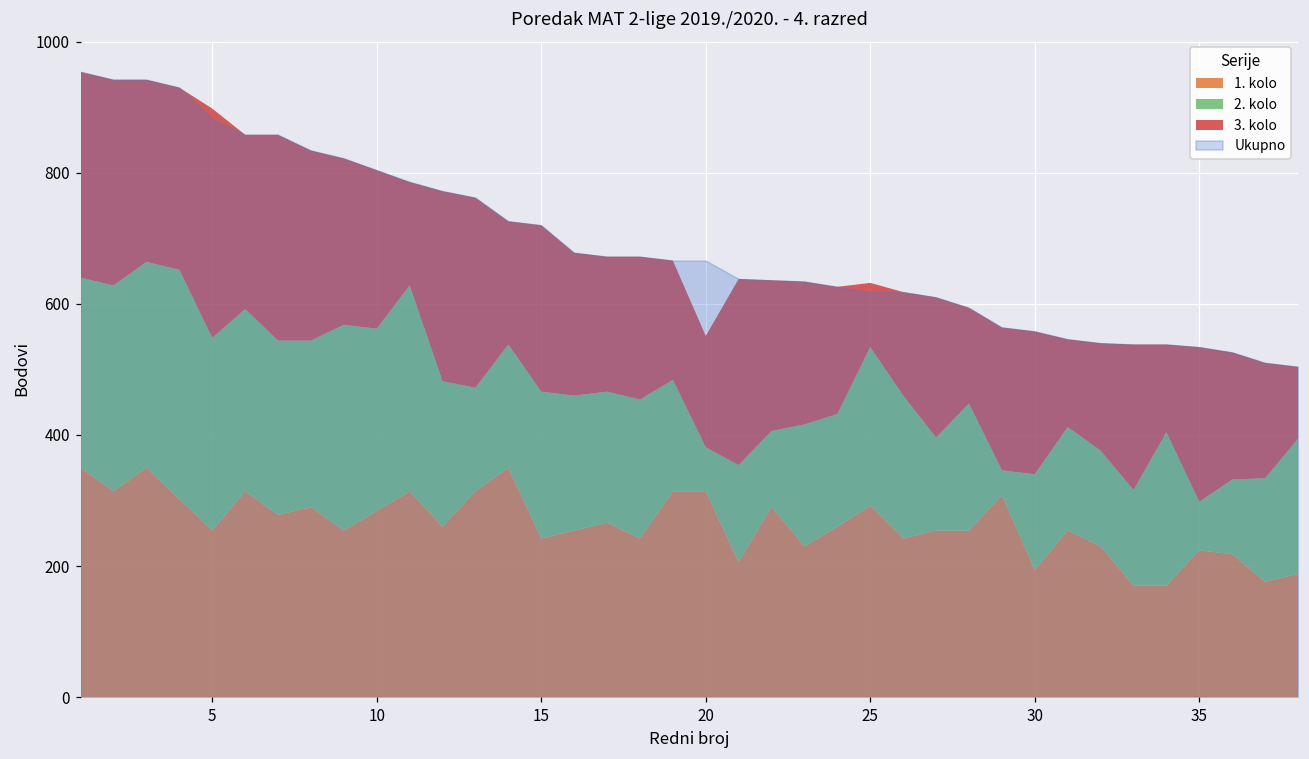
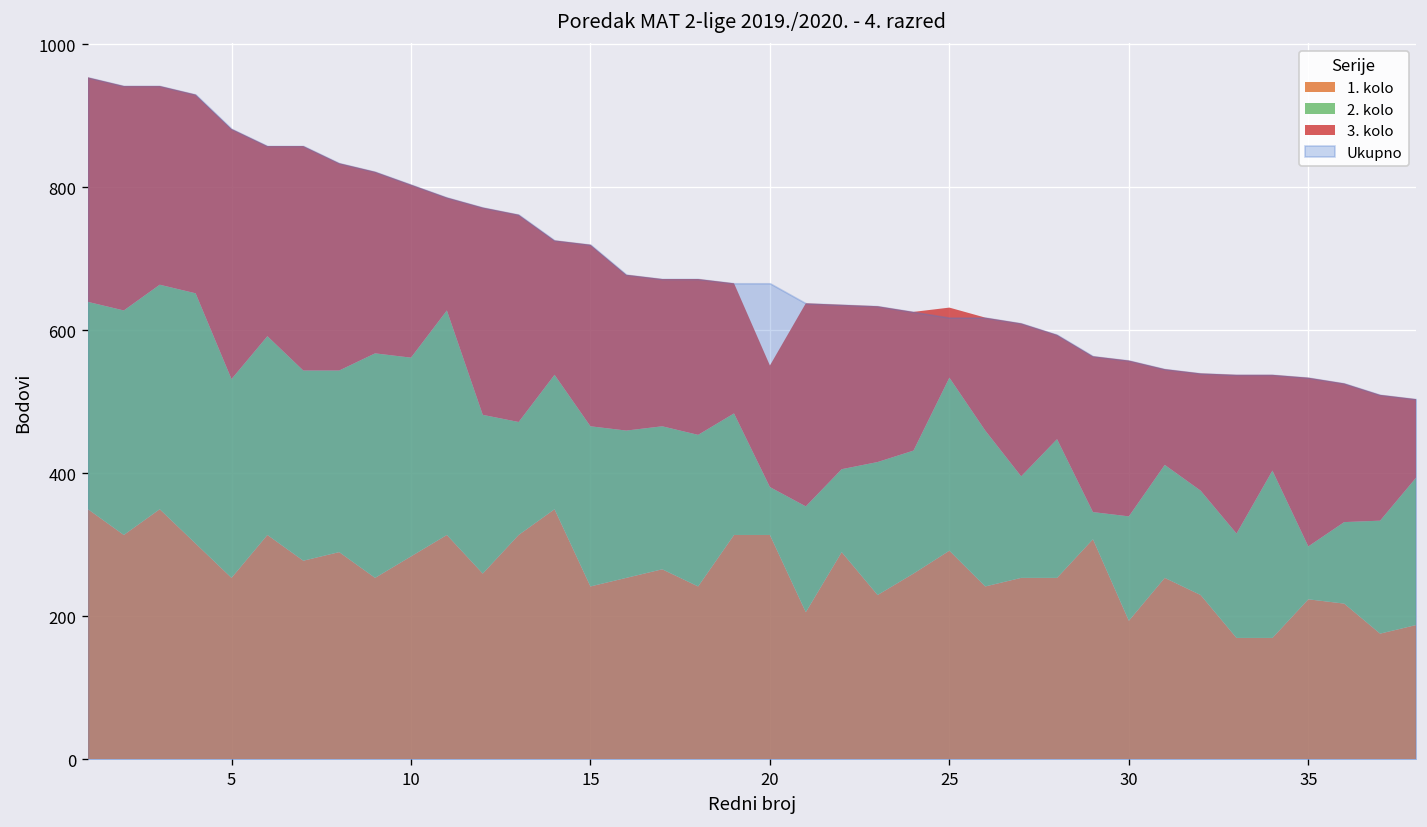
2. kolo, 5: 290 -> 280
